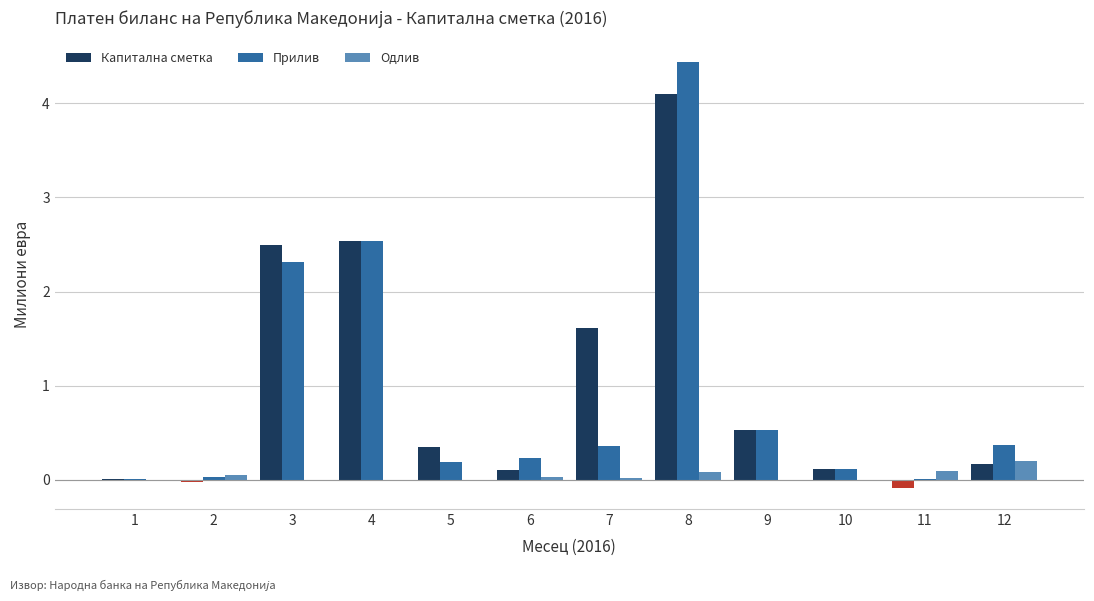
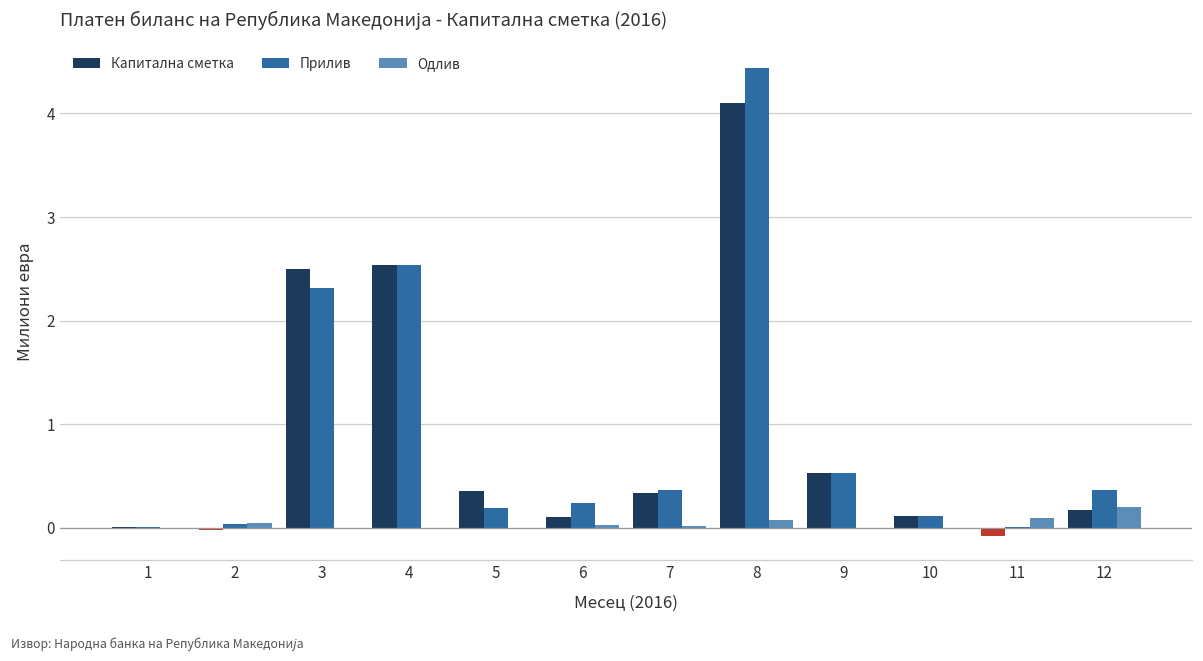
Капитална сметка, 7: 1.6 -> 0.3
